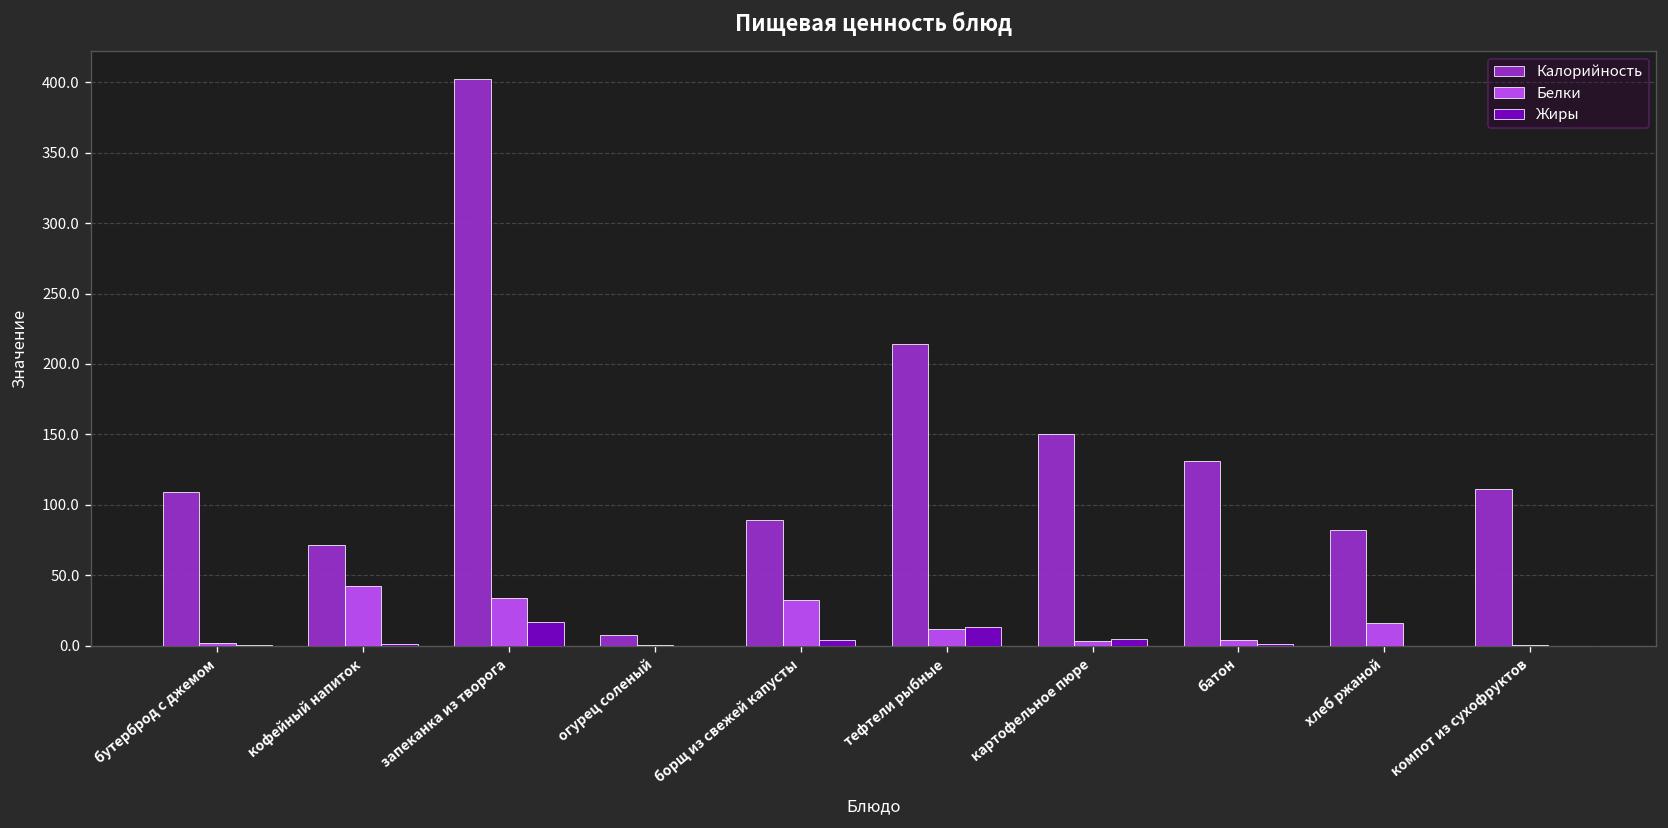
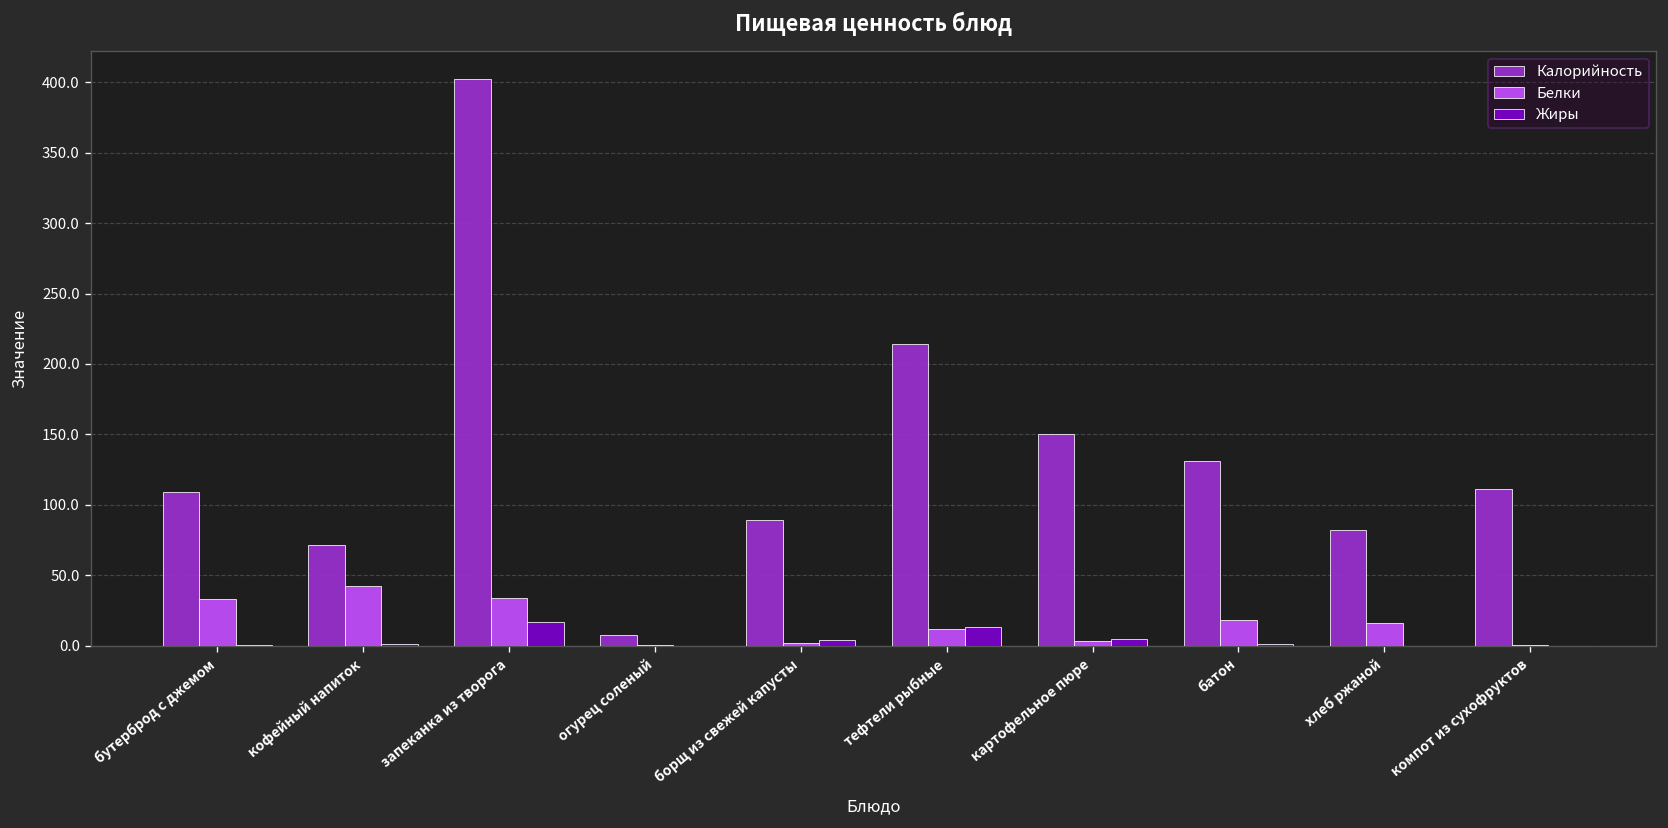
Белки, бутерброд с джемом: 2 -> 33
Белки, борщ из свежей капусты: 32 -> 2
Белки, батон: 4 -> 18
